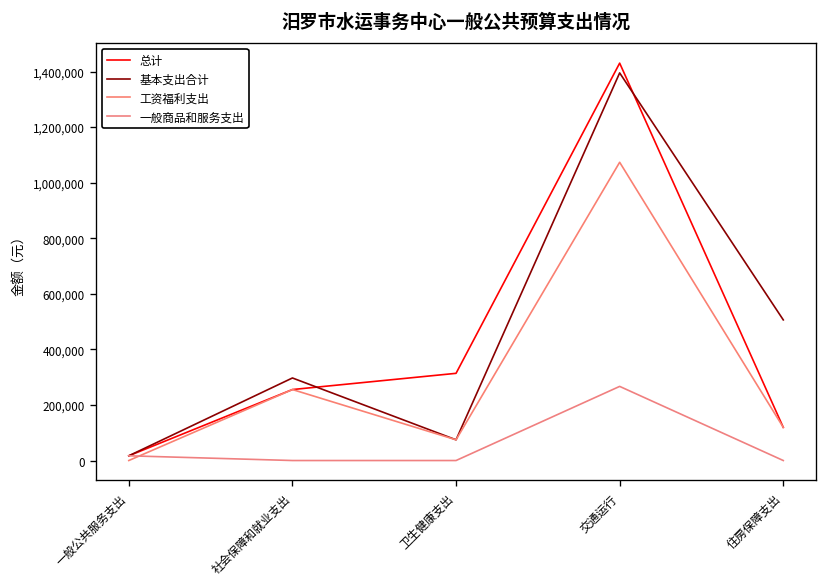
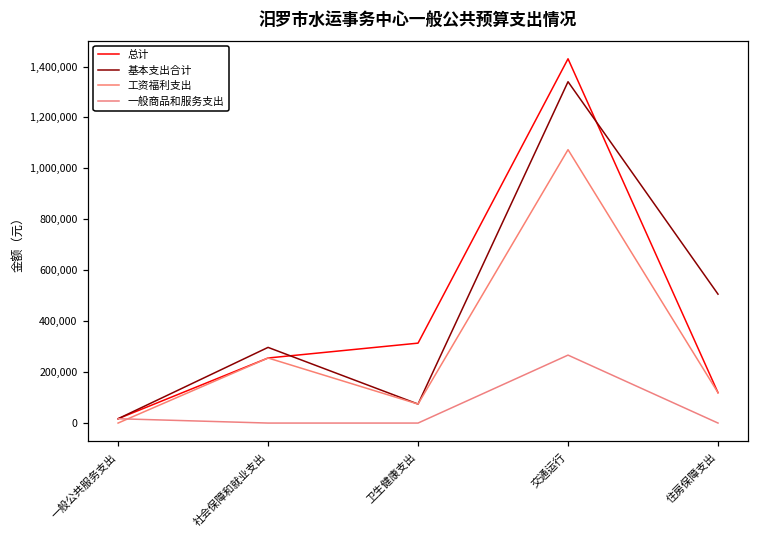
基本支出合计, 交通运行: 1,400,000 -> 1,340,000
